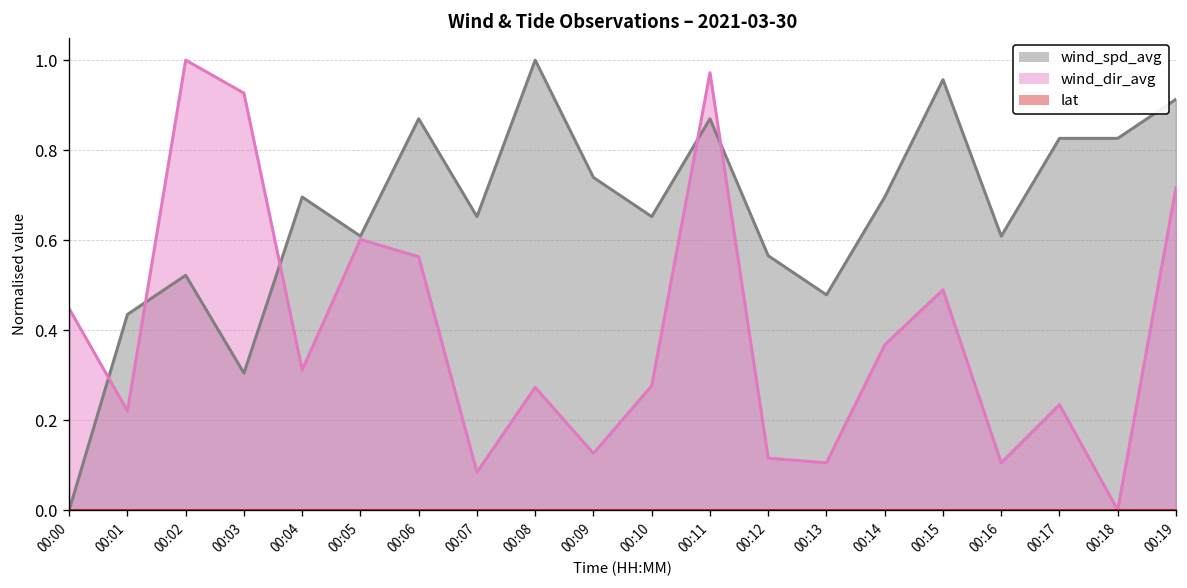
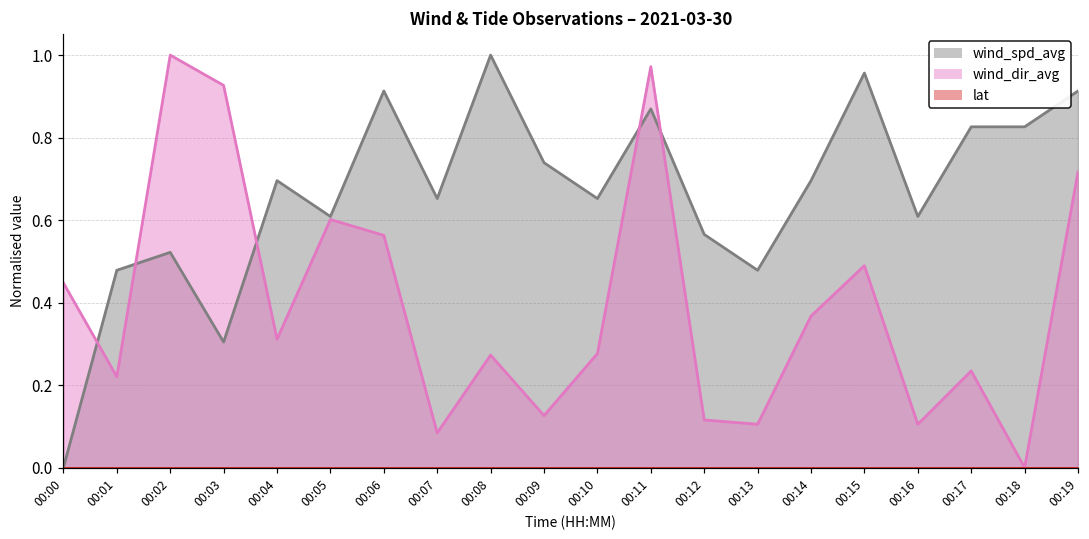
wind_spd_avg, 00:01: 0.43 -> 0.48
wind_spd_avg, 00:06: 0.87 -> 0.91
